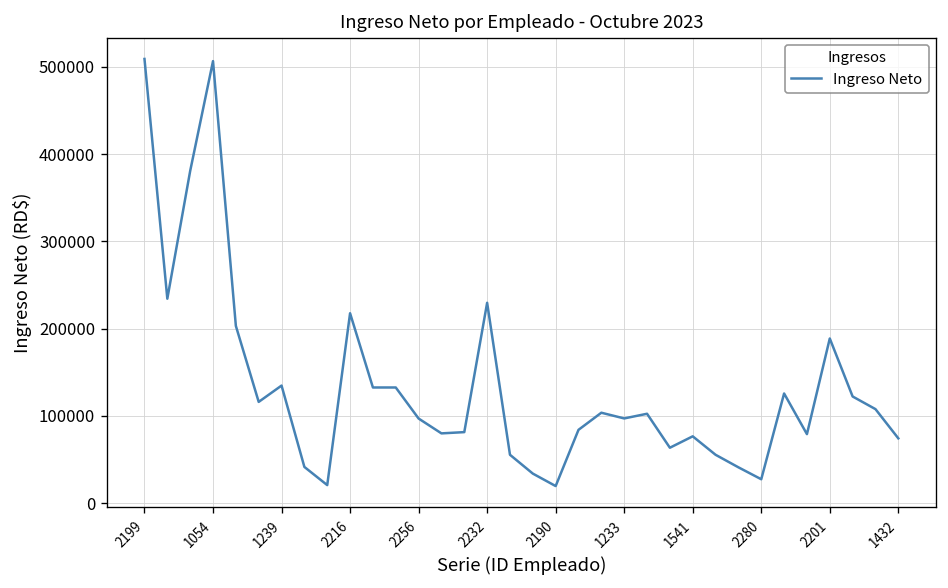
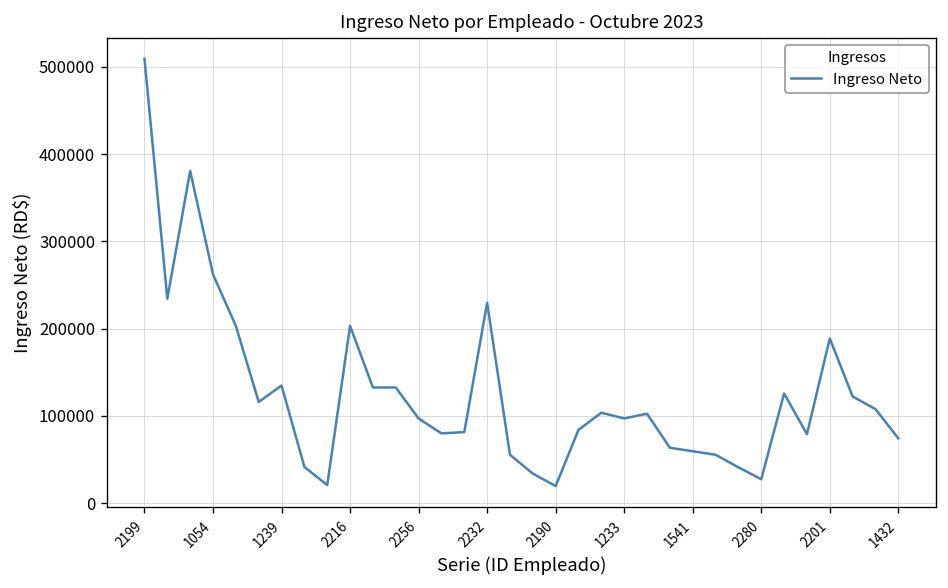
1054: 510000 -> 260000
2216: 220000 -> 200000
1541: 80000 -> 60000
